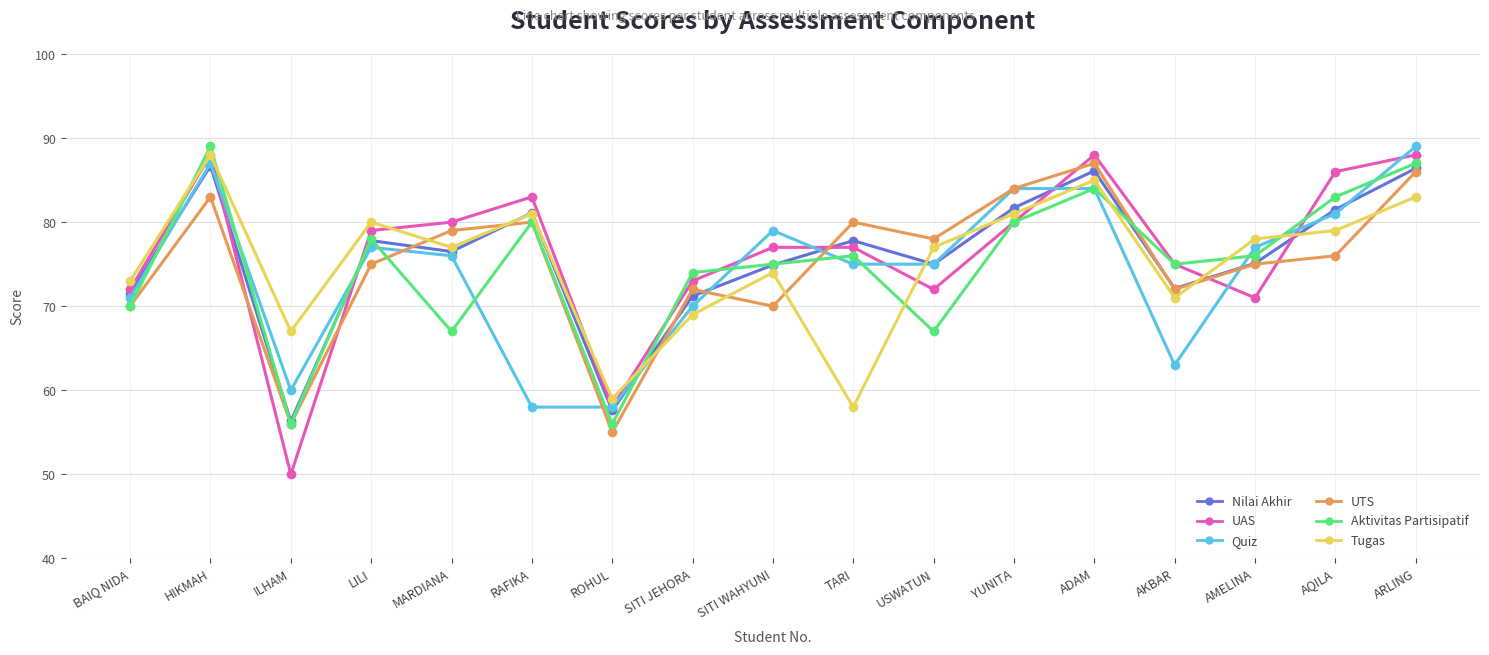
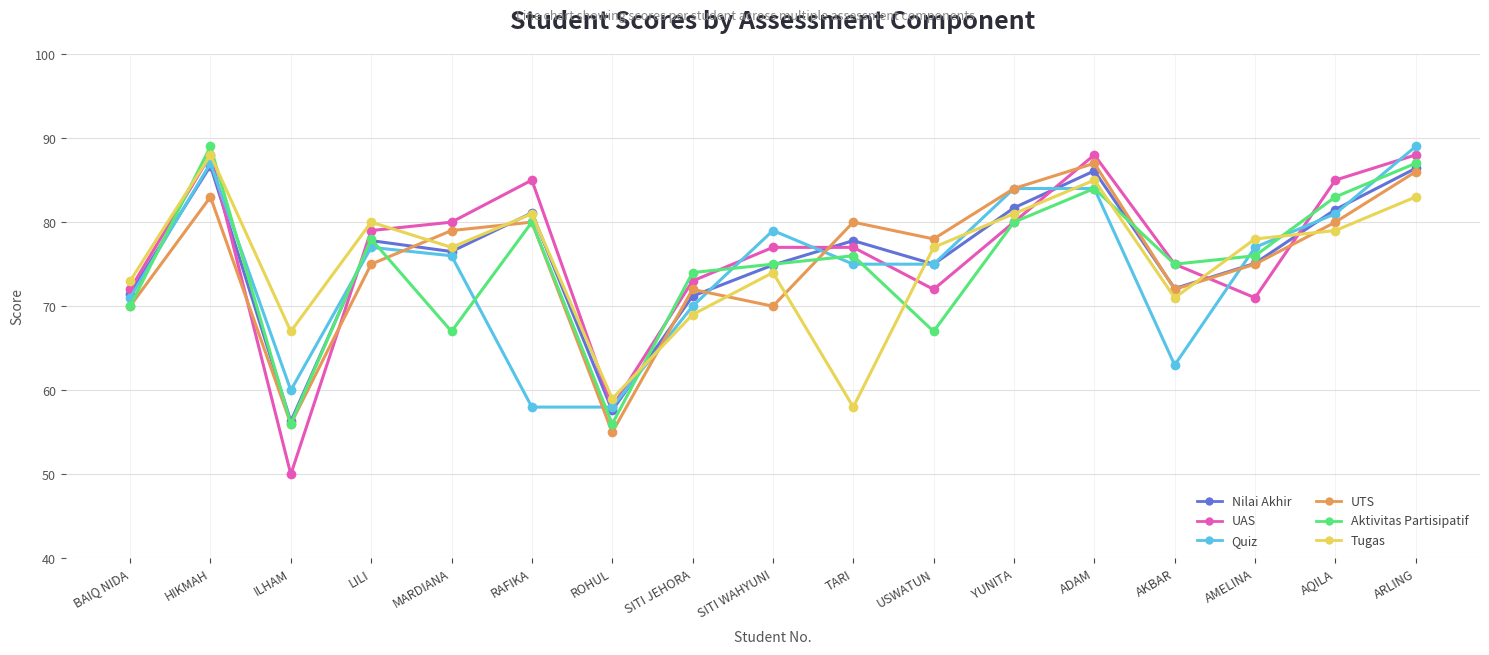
UAS, RAFIKA: 83 -> 85
UAS, AQILA: 86 -> 85
UTS, AQILA: 76 -> 80
